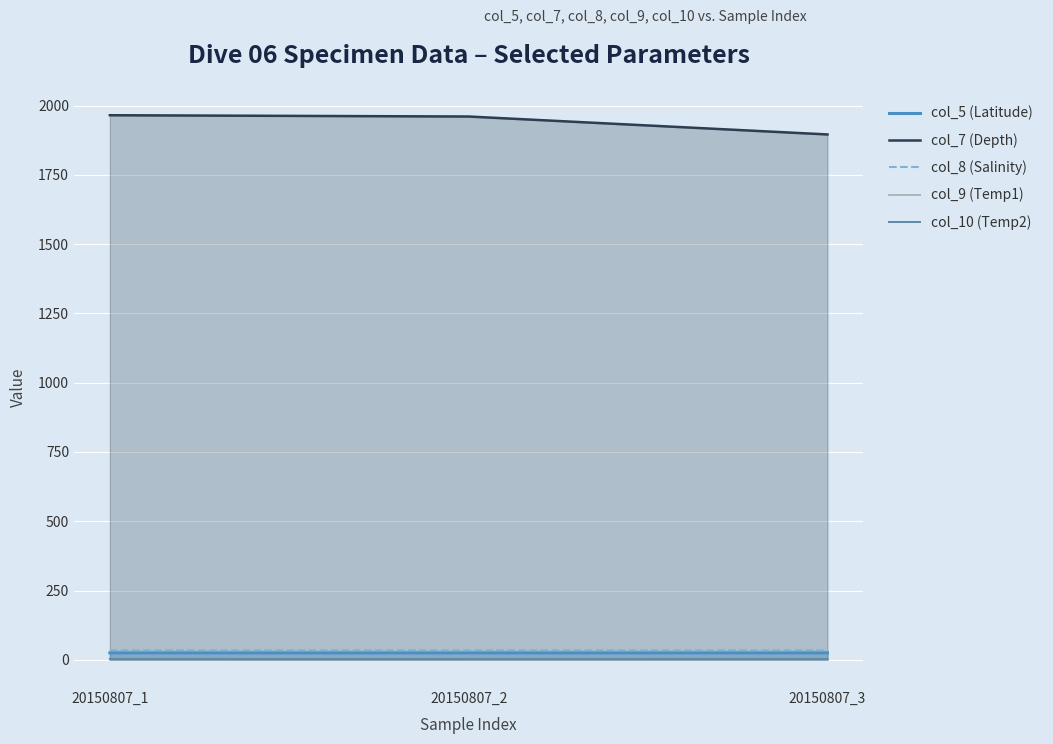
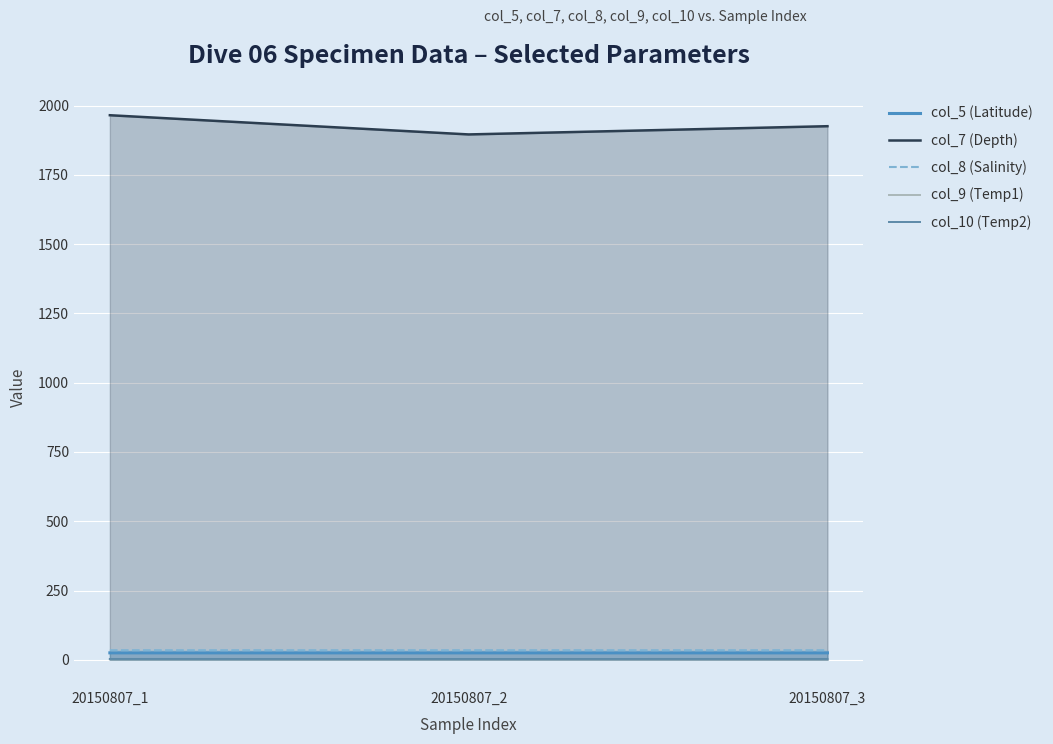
col_7 (Depth), 20150807_2: 1960 -> 1900
col_7 (Depth), 20150807_3: 1900 -> 1930
